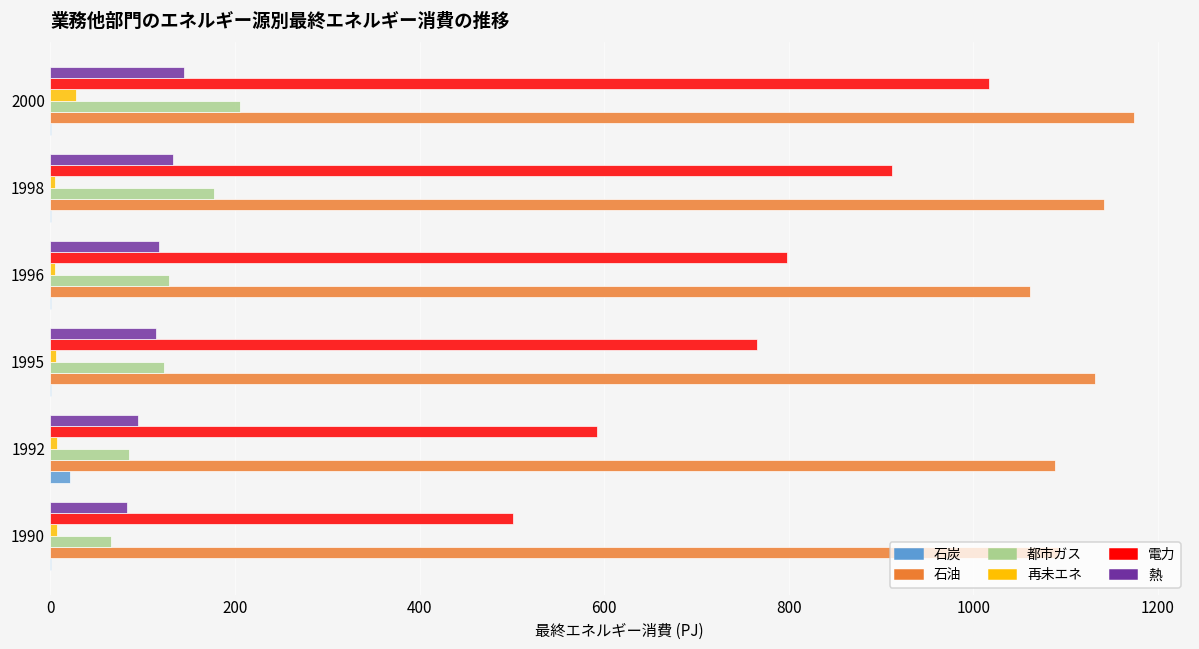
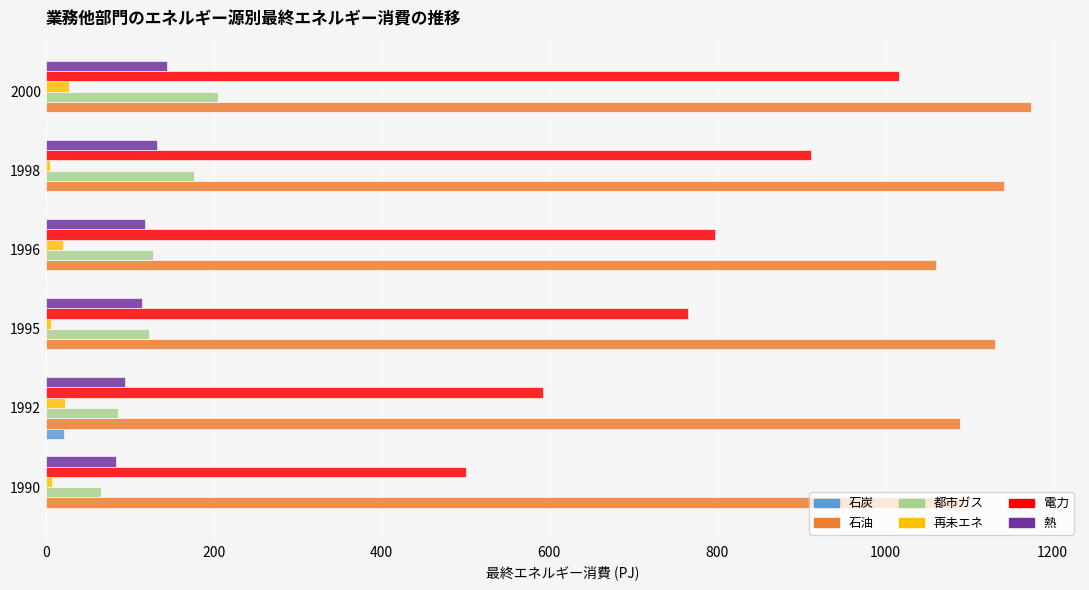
再未エネ, 1996: 10 -> 20
再未エネ, 1992: 10 -> 20
